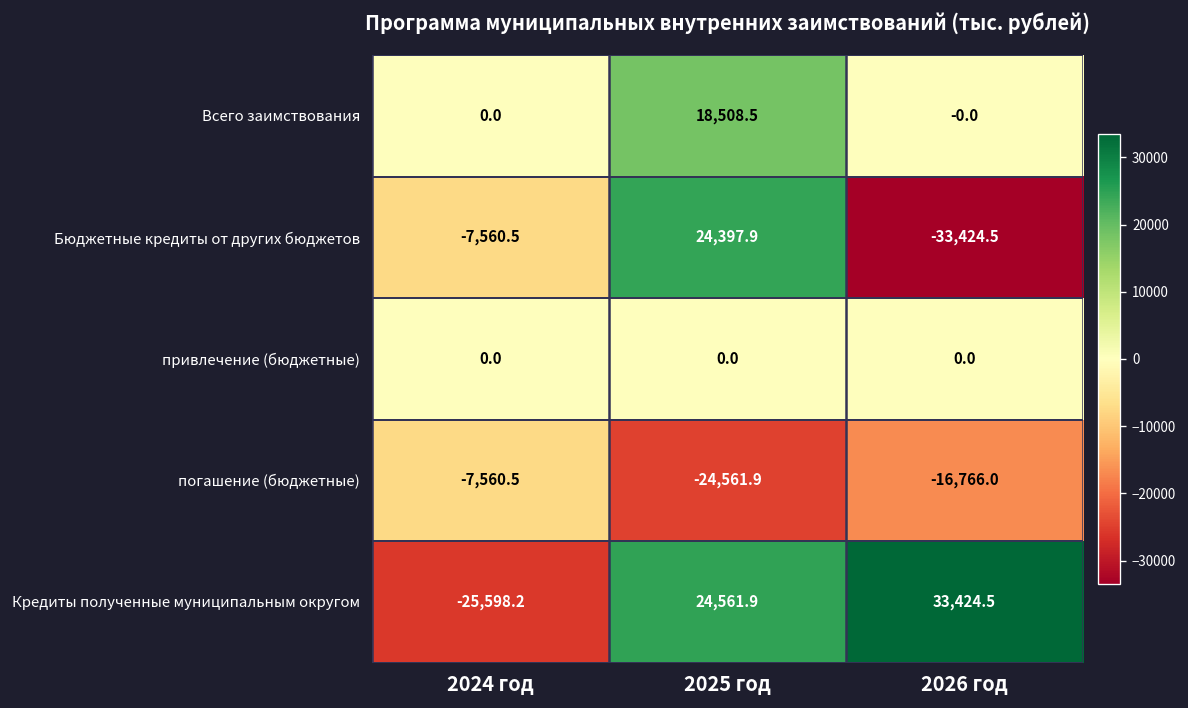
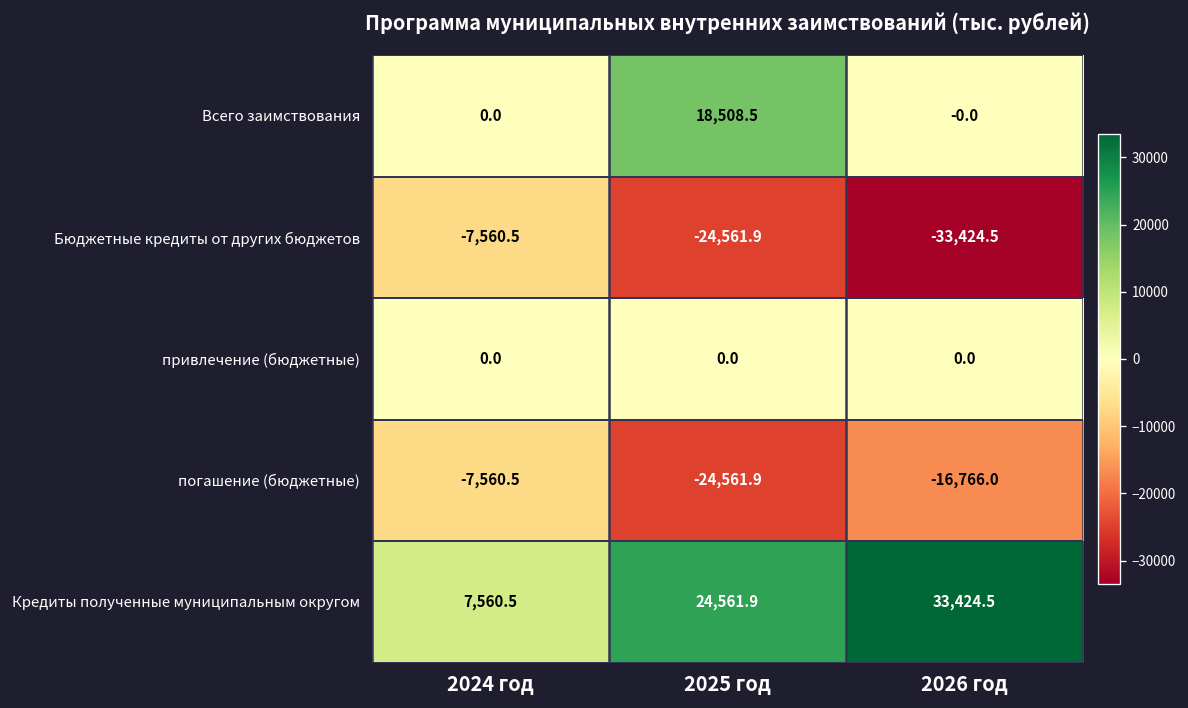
Бюджетные кредиты от других бюджетов, 2025 год: 24,397.9 -> -24,561.9
Кредиты полученные муниципальным округом, 2024 год: -25,598.2 -> 7,560.5
